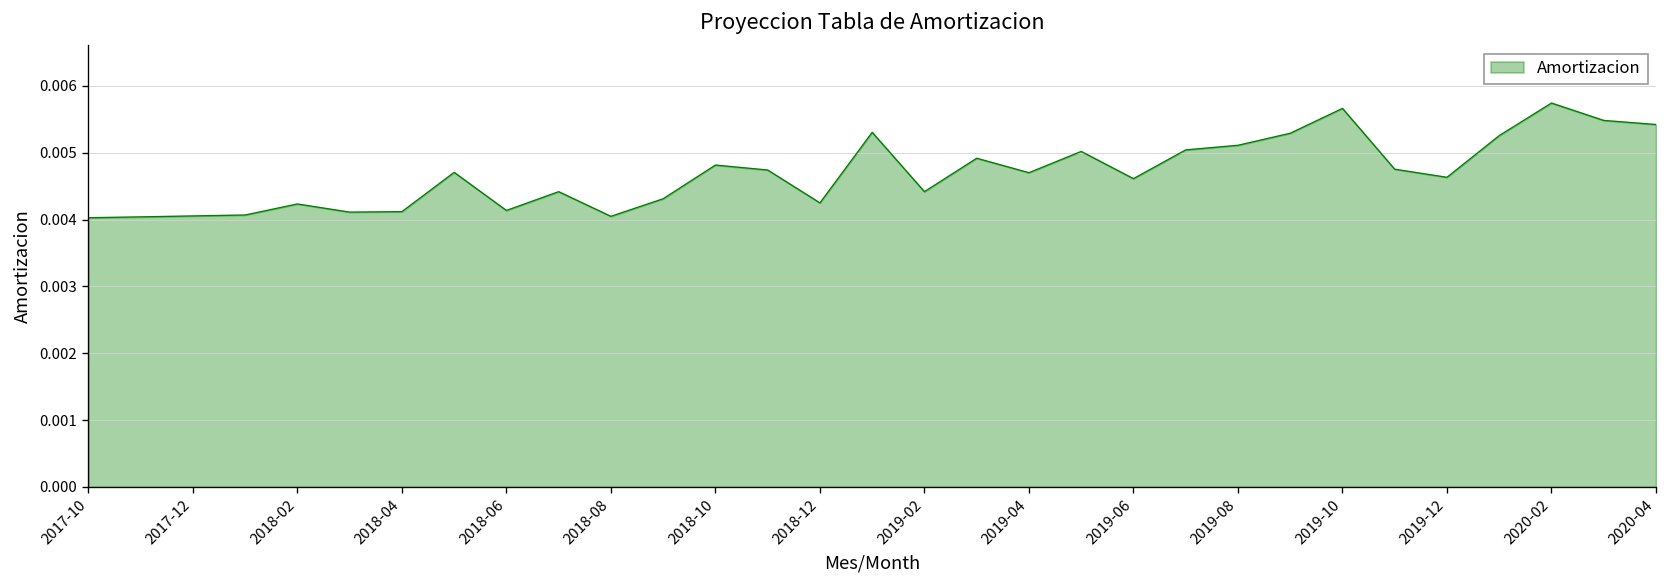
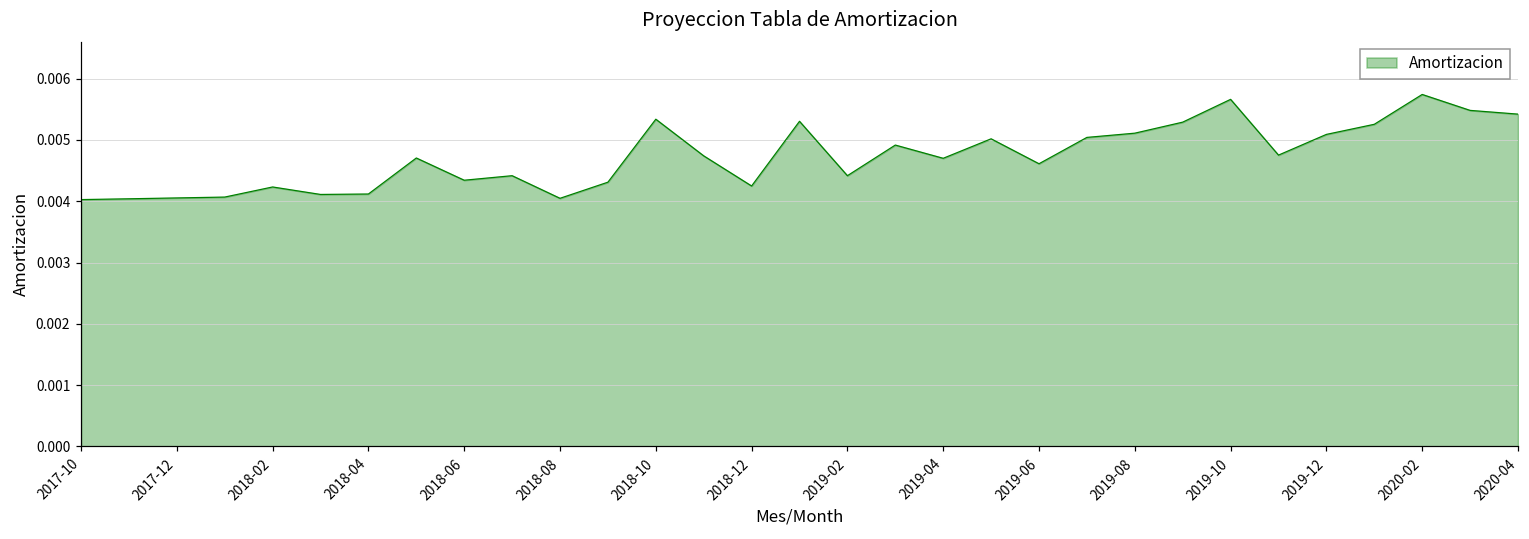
2018-06: 0.0041 -> 0.0043
2018-10: 0.0048 -> 0.0053
2019-12: 0.0046 -> 0.0051
